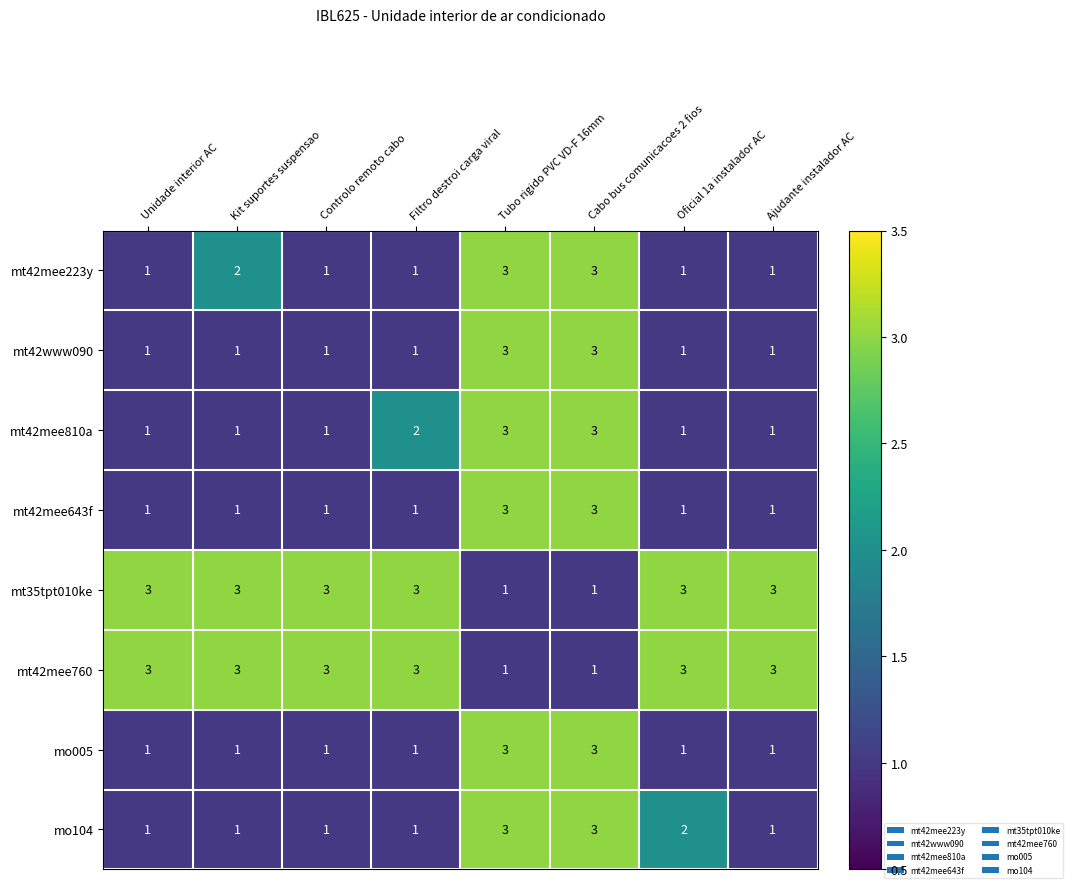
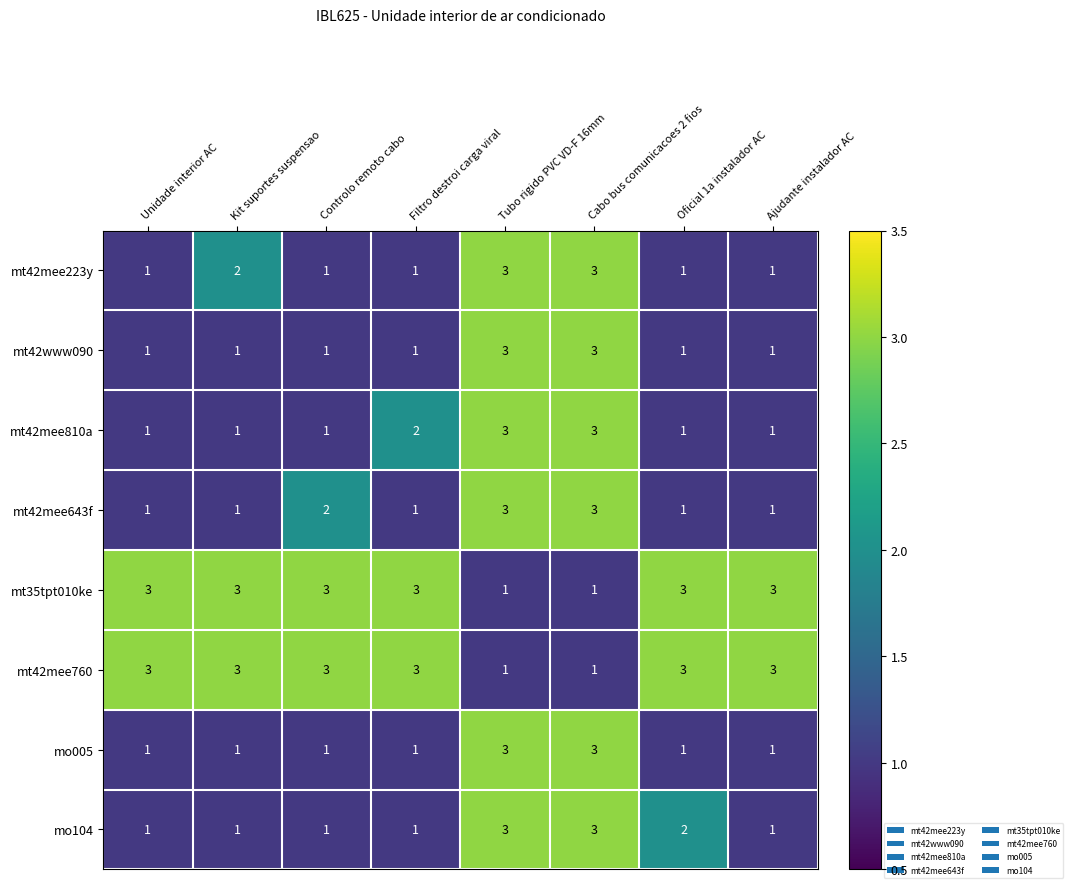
mt42mee643f, Controlo remoto cabo: 1 -> 2
